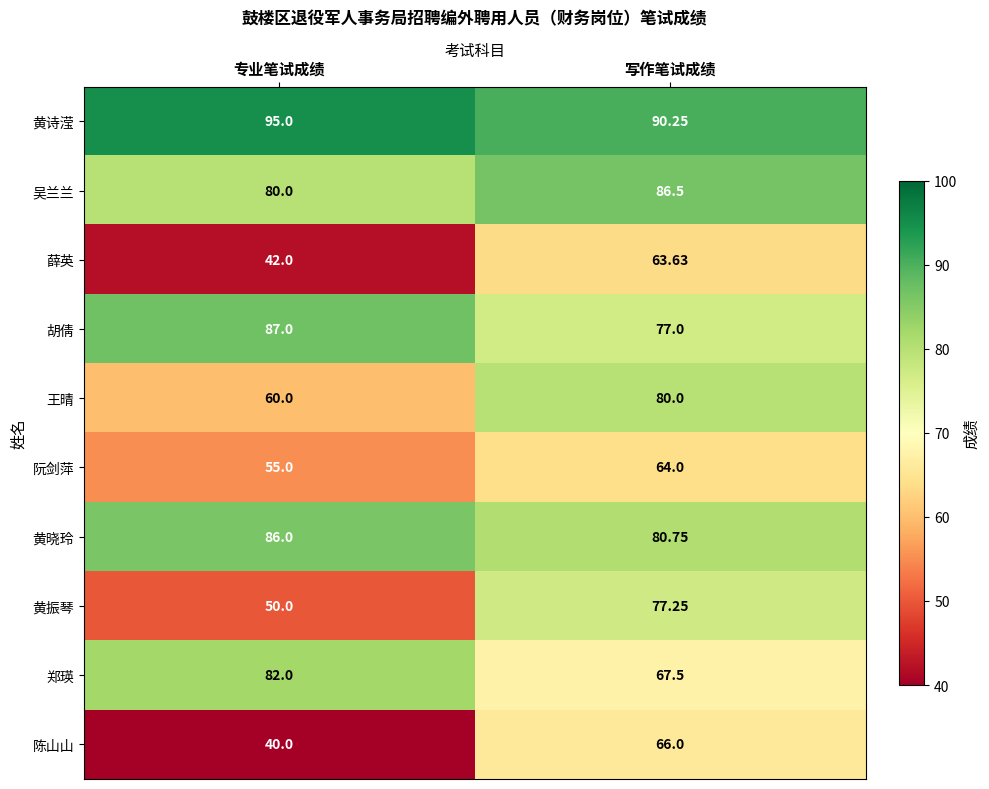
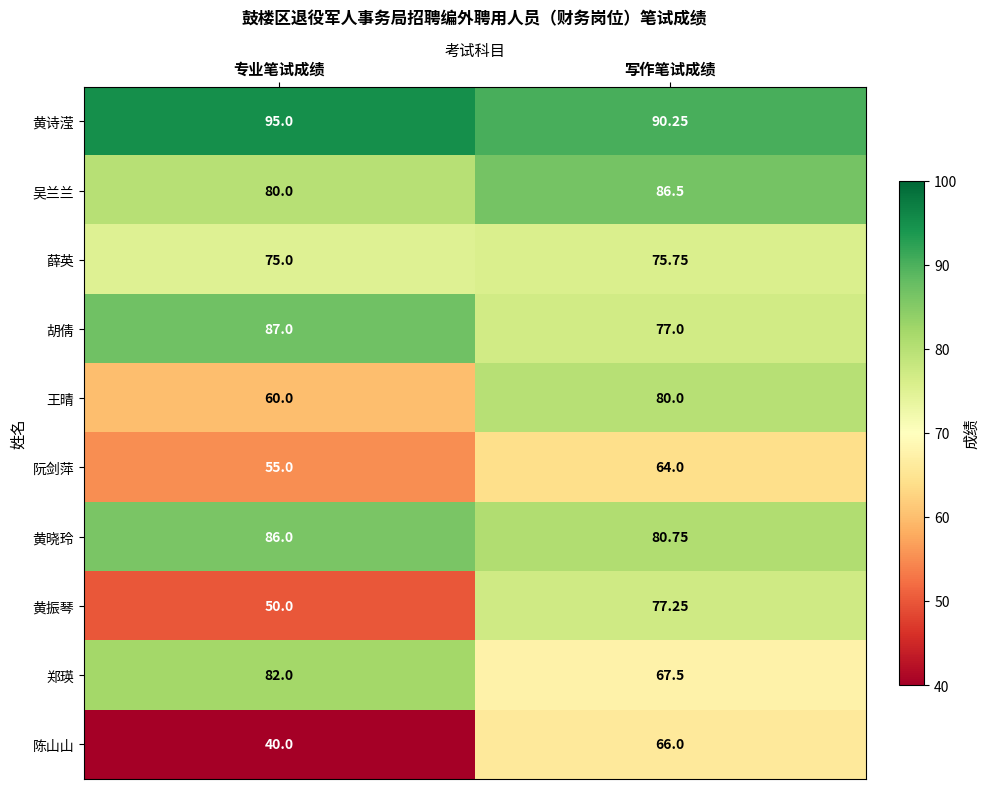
薛英, 专业笔试成绩: 42.0 -> 75.0
薛英, 写作笔试成绩: 63.63 -> 75.75
